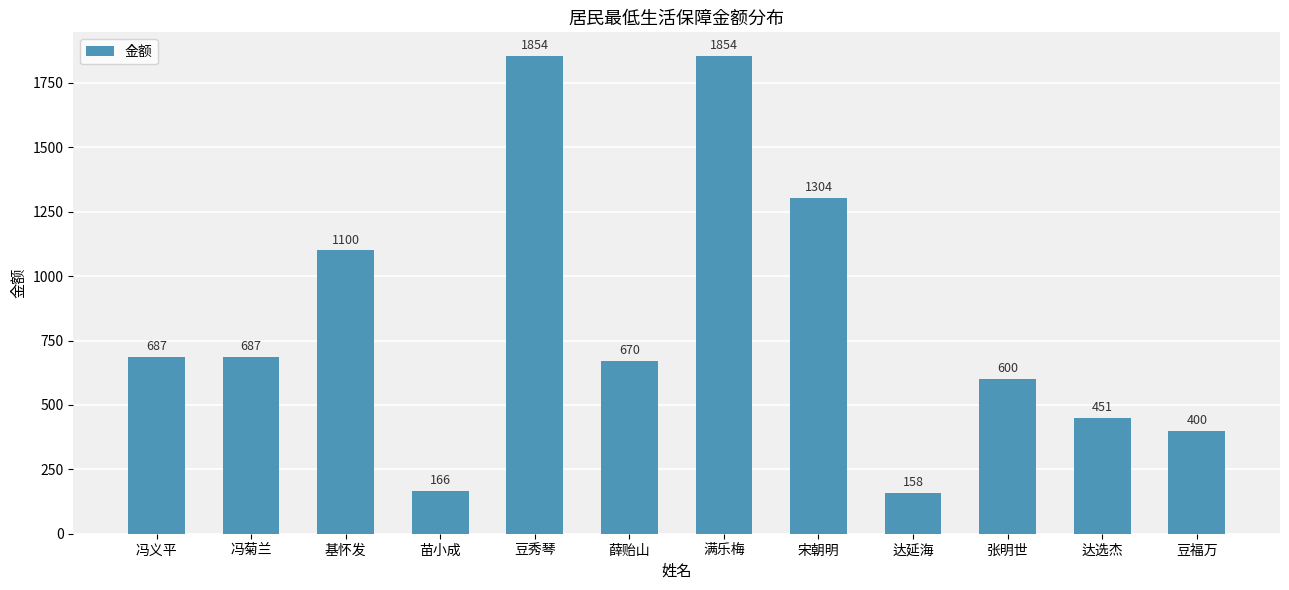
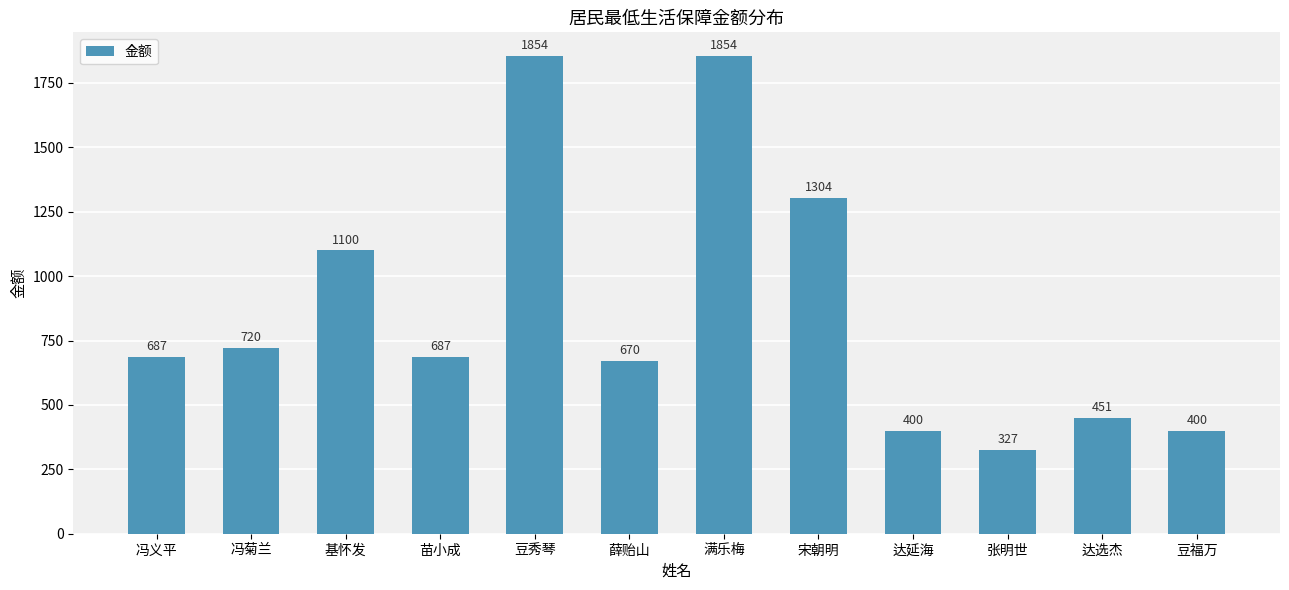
冯菊兰: 687 -> 720
苗小成: 166 -> 687
达延海: 158 -> 400
张明世: 600 -> 327
